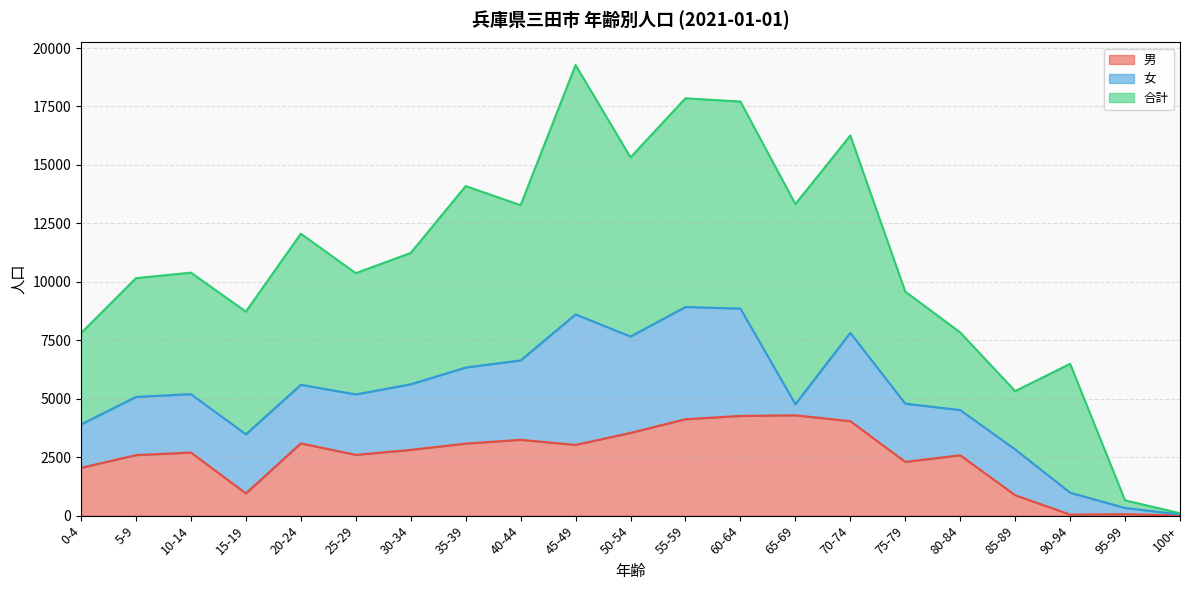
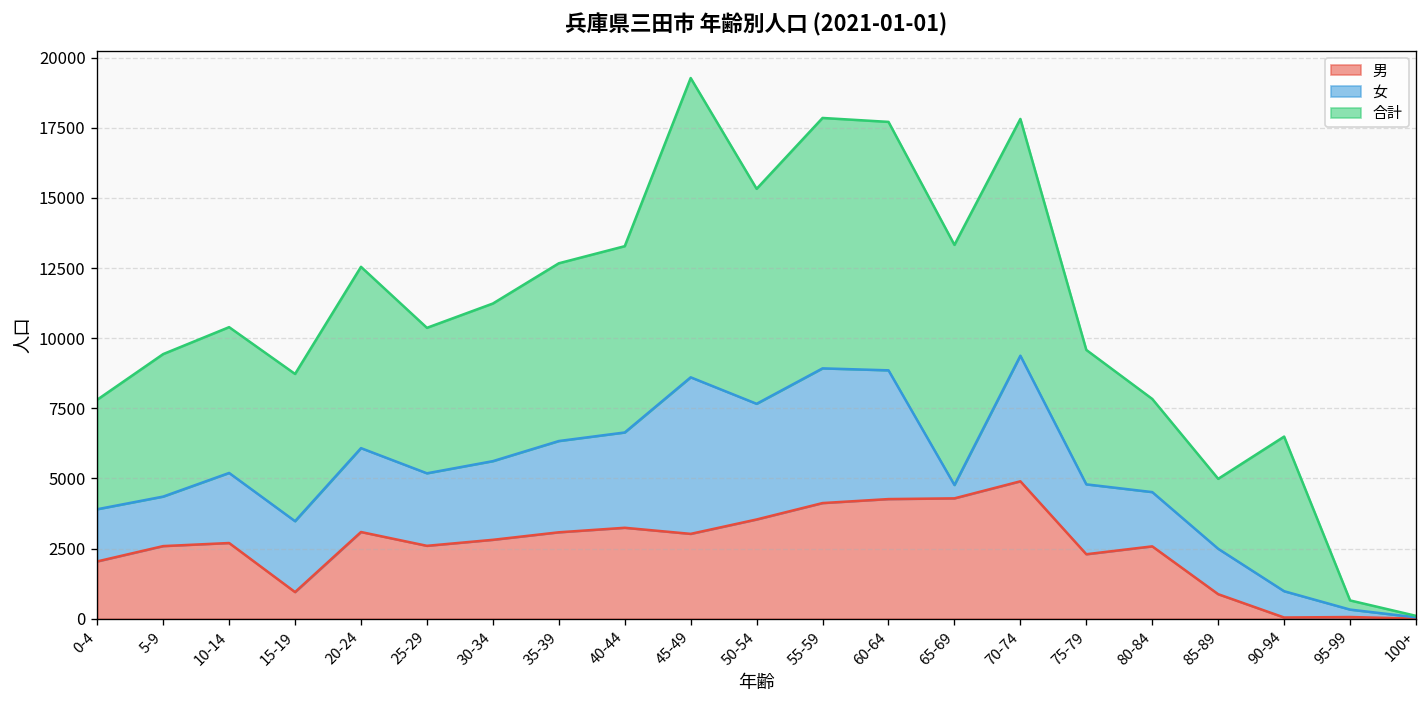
女, 5-9: 2500 -> 1800
女, 20-24: 2500 -> 3000
合計, 35-39: 7800 -> 6300
男, 70-74: 4000 -> 4900
女, 70-74: 3800 -> 4500
女, 85-89: 2000 -> 1600
